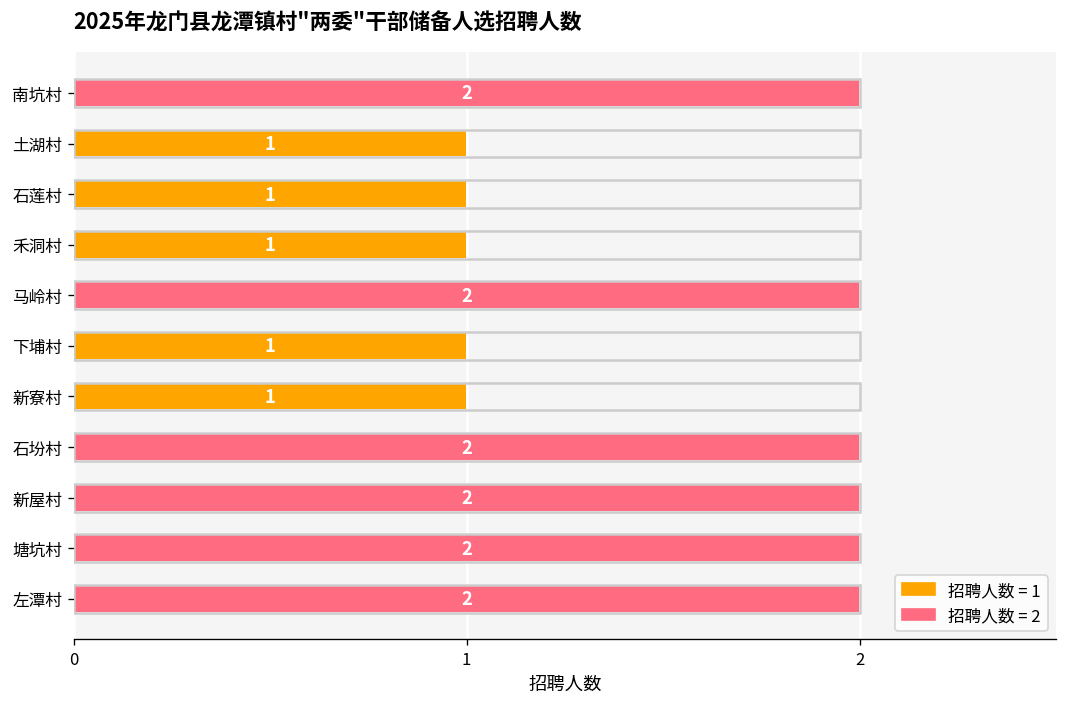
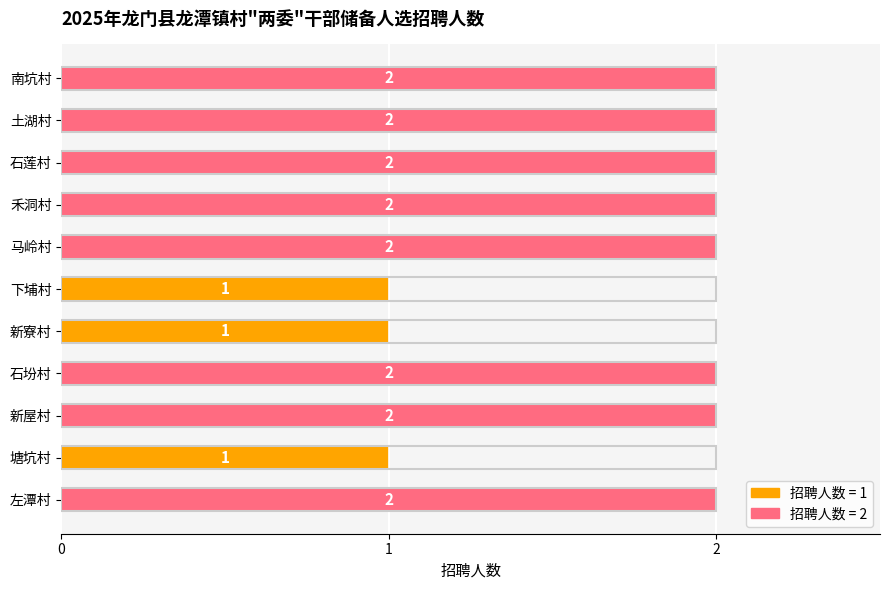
土湖村: 1 -> 2
石莲村: 1 -> 2
禾洞村: 1 -> 2
塘坑村: 2 -> 1
